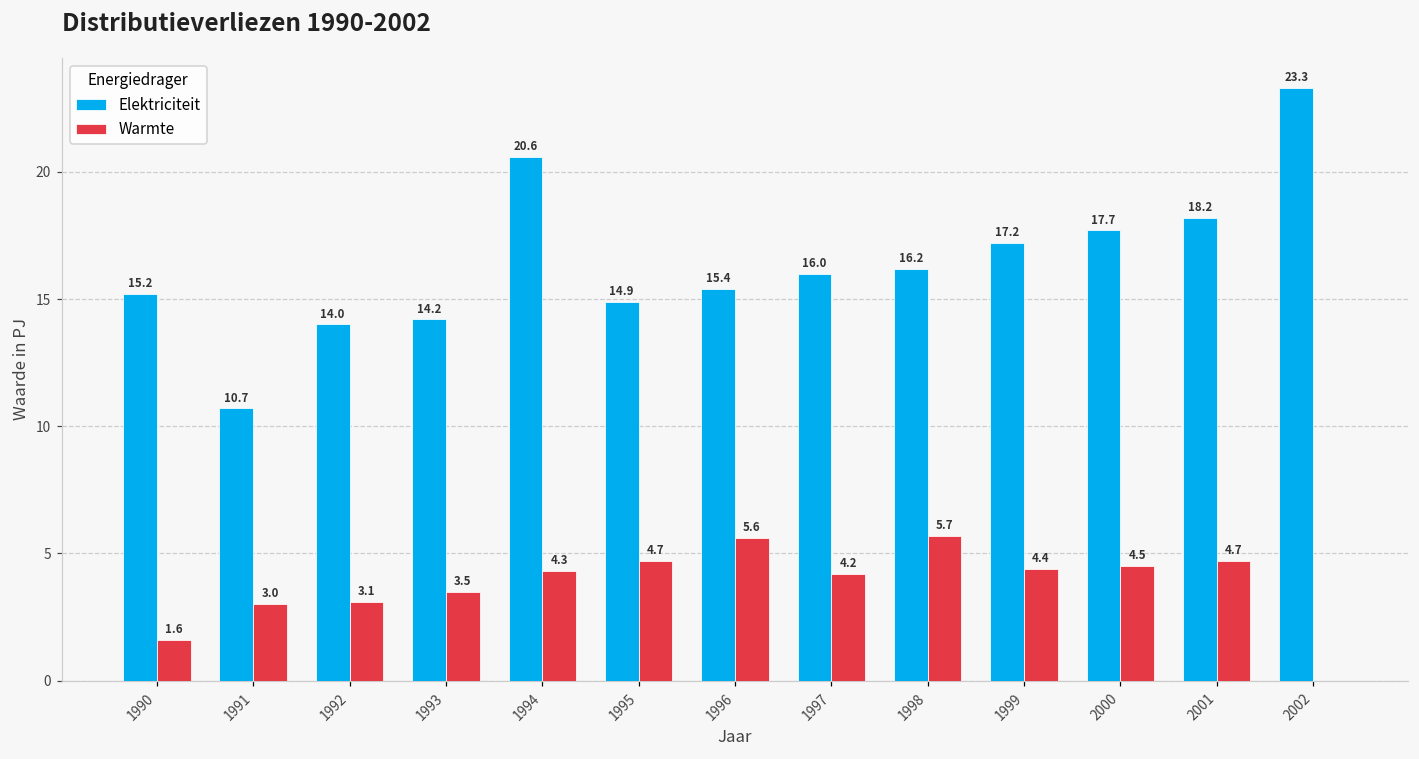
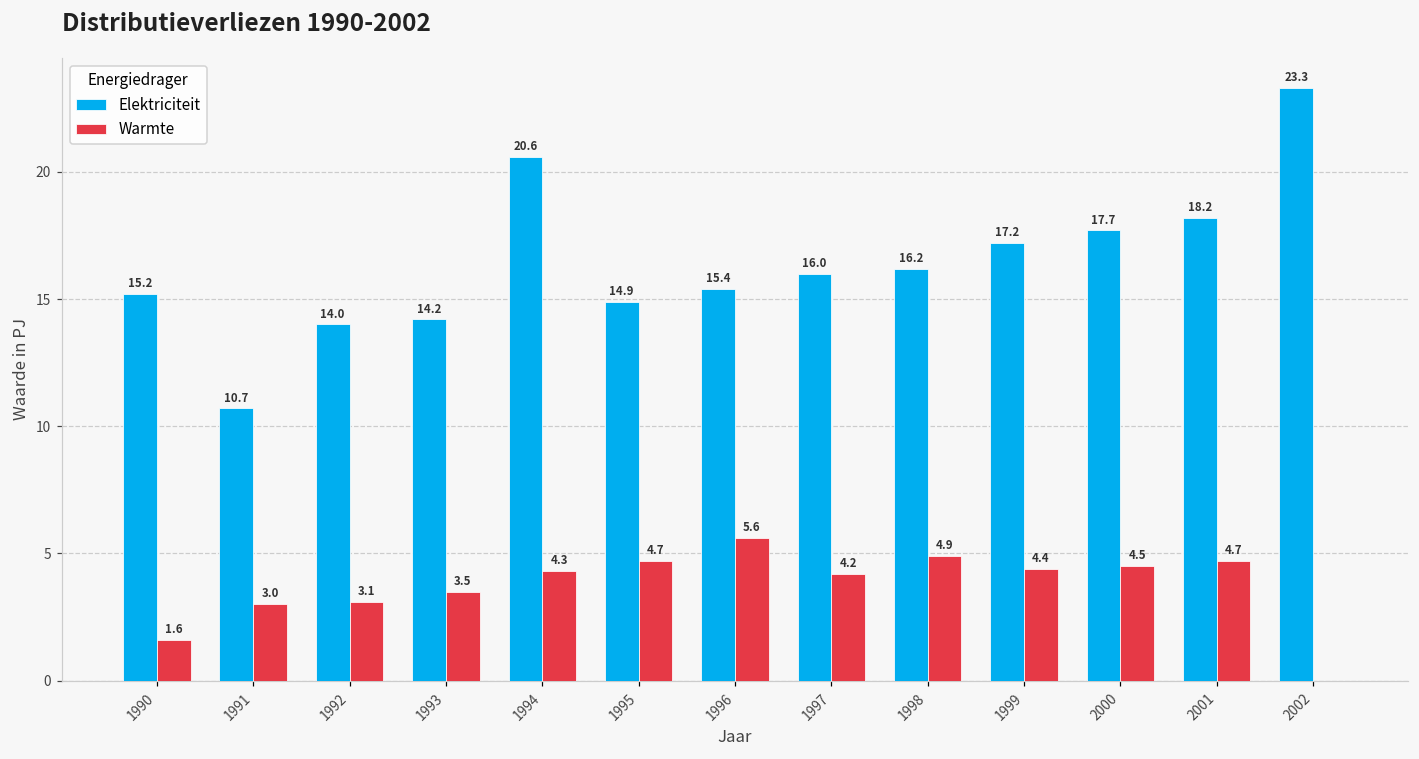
Warmte, 1998: 5.7 -> 4.9
